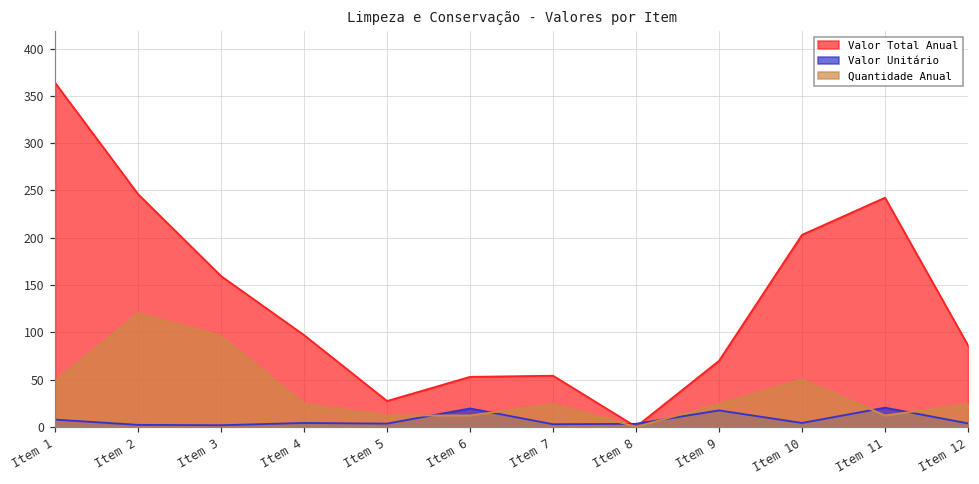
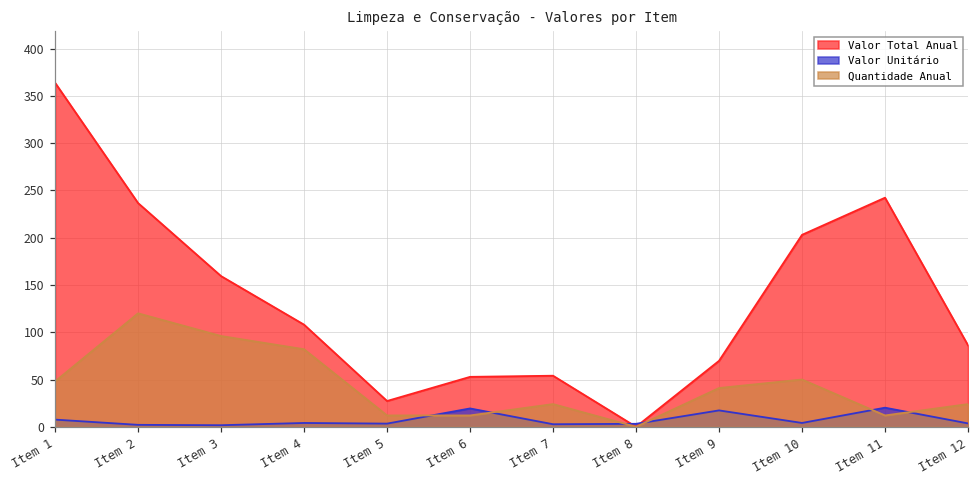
Valor Total Anual, Item 2: 250 -> 240
Valor Total Anual, Item 4: 100 -> 110
Quantidade Anual, Item 4: 20 -> 80
Quantidade Anual, Item 9: 20 -> 40
